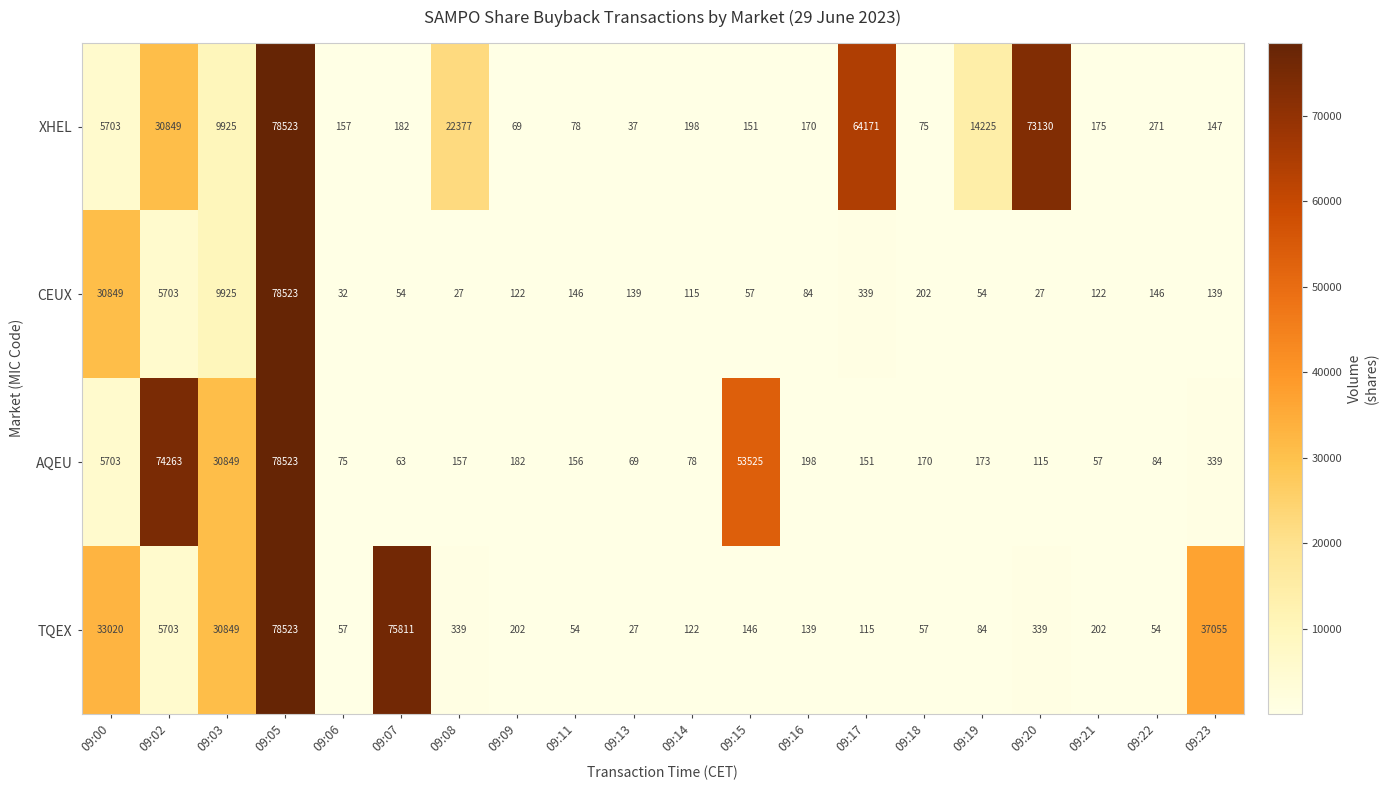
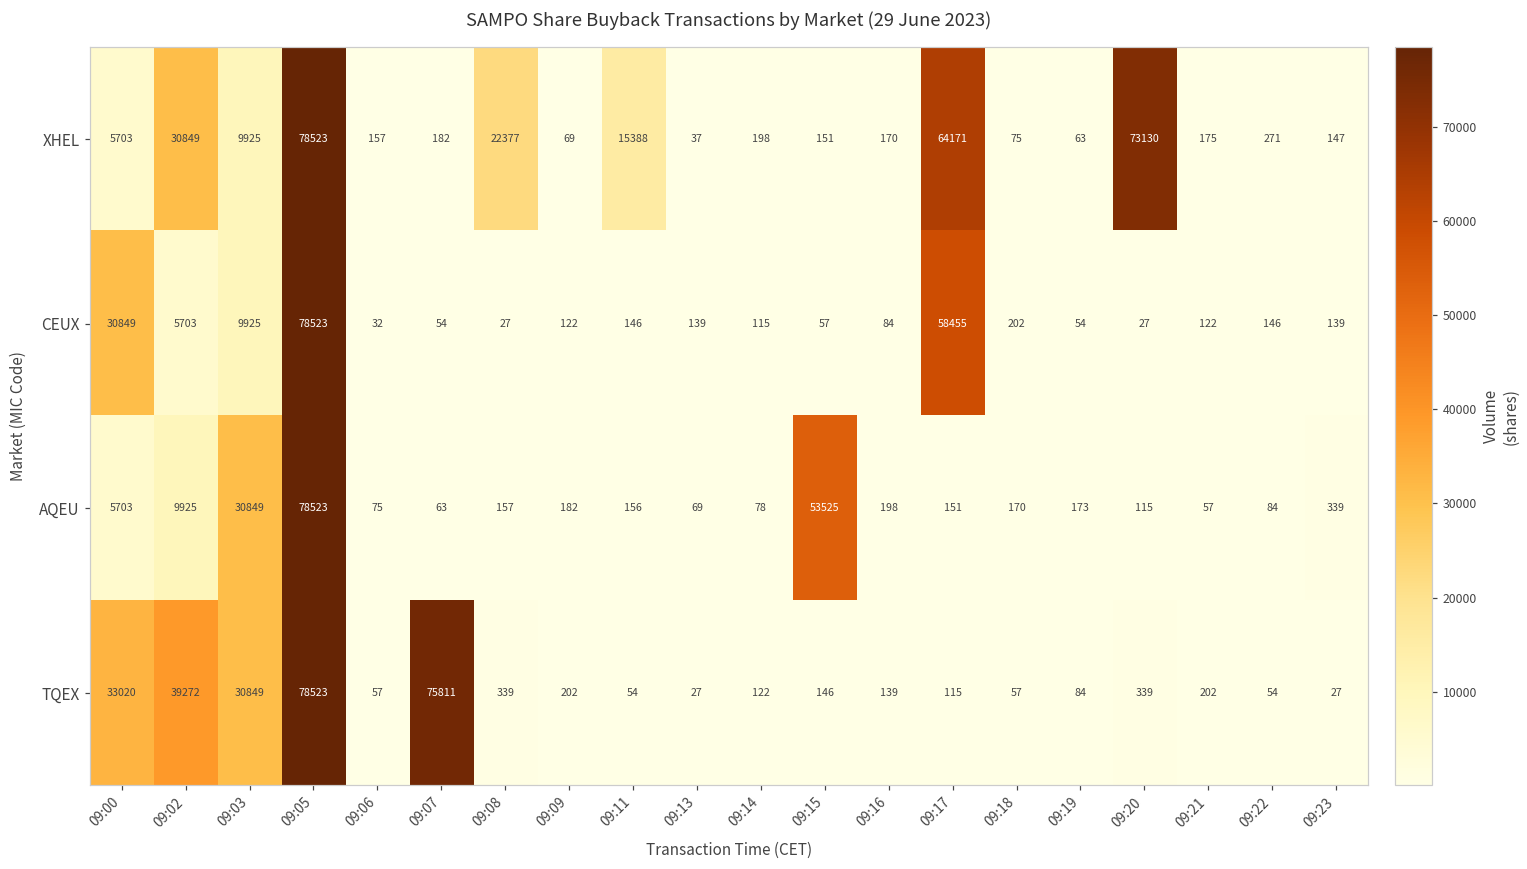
XHEL, 09:11: 78 -> 15388
XHEL, 09:19: 14225 -> 63
CEUX, 09:17: 339 -> 58455
AQEU, 09:02: 74263 -> 9925
TQEX, 09:02: 5703 -> 39272
TQEX, 09:23: 37055 -> 27
